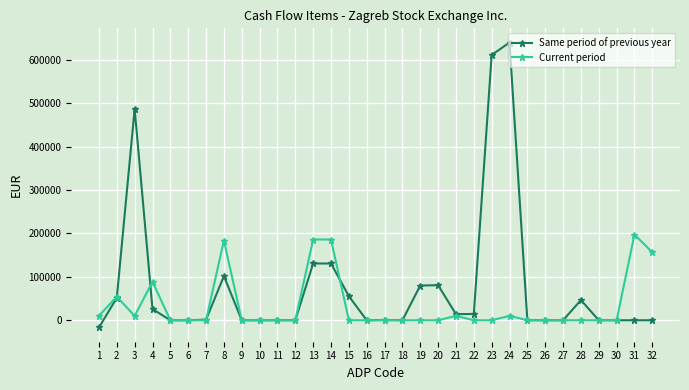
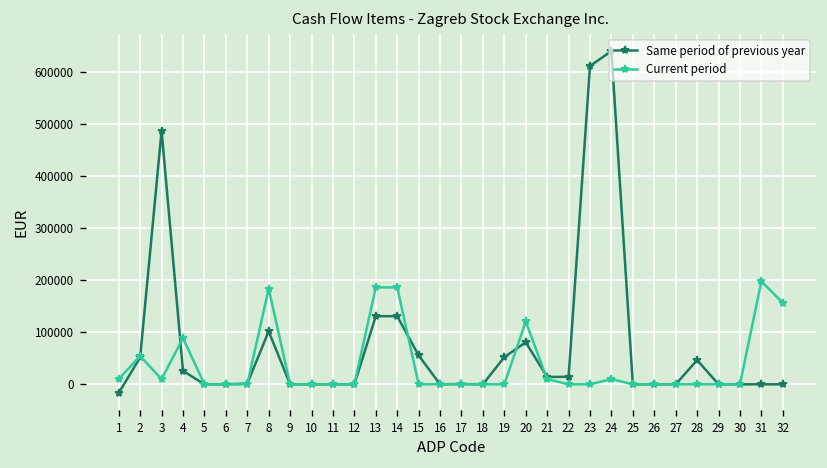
Same period of previous year, 19: 80000 -> 50000
Current period, 20: 0 -> 120000
